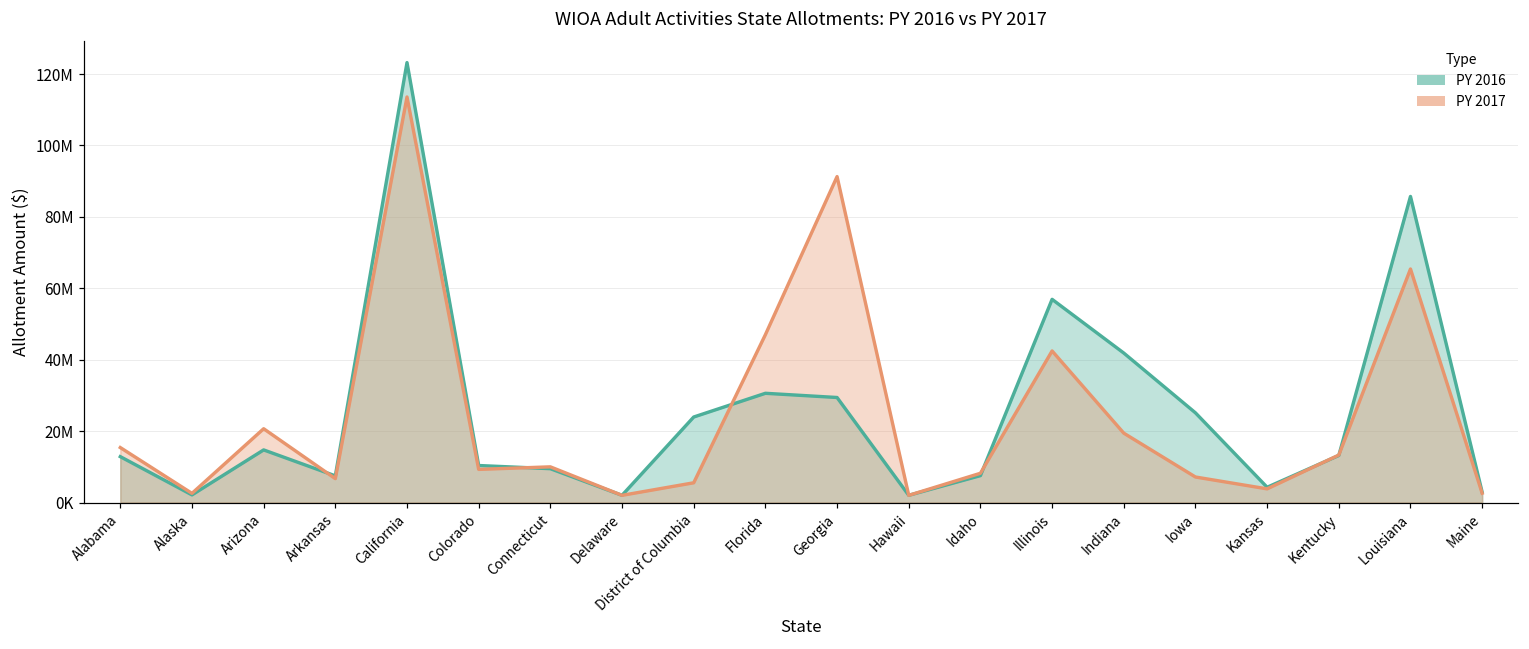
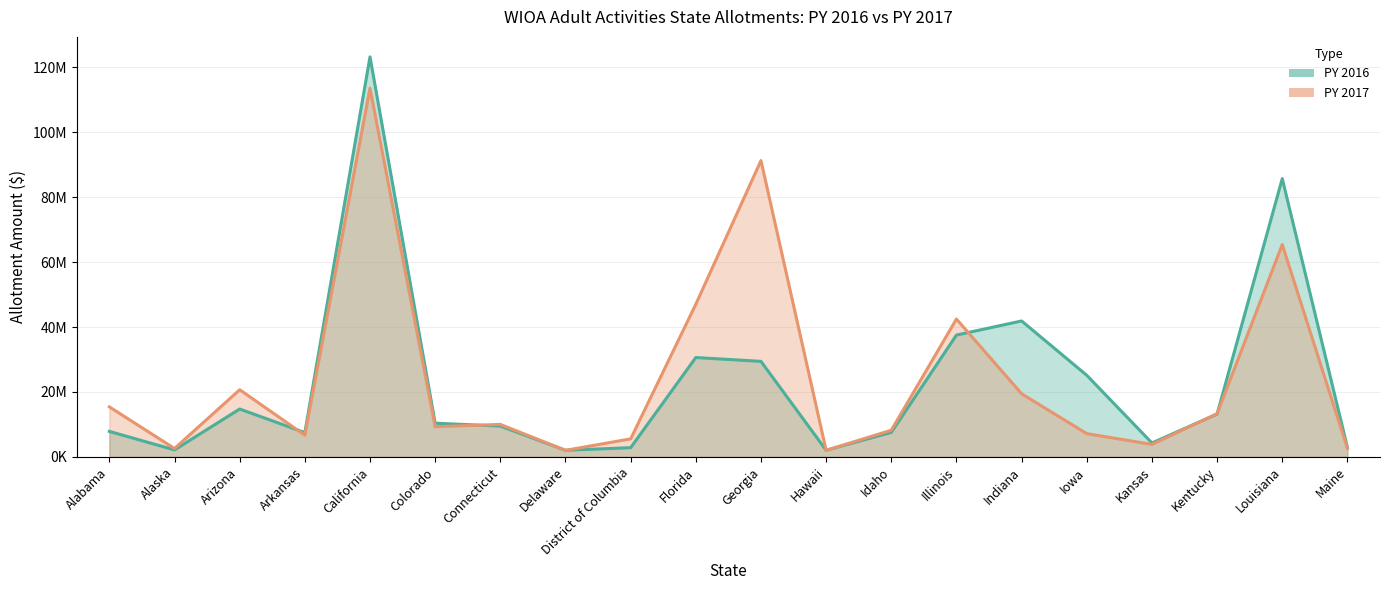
PY 2016, Alabama: 13000000 -> 8000000
PY 2016, District of Columbia: 24000000 -> 3000000
PY 2016, Illinois: 57000000 -> 38000000
